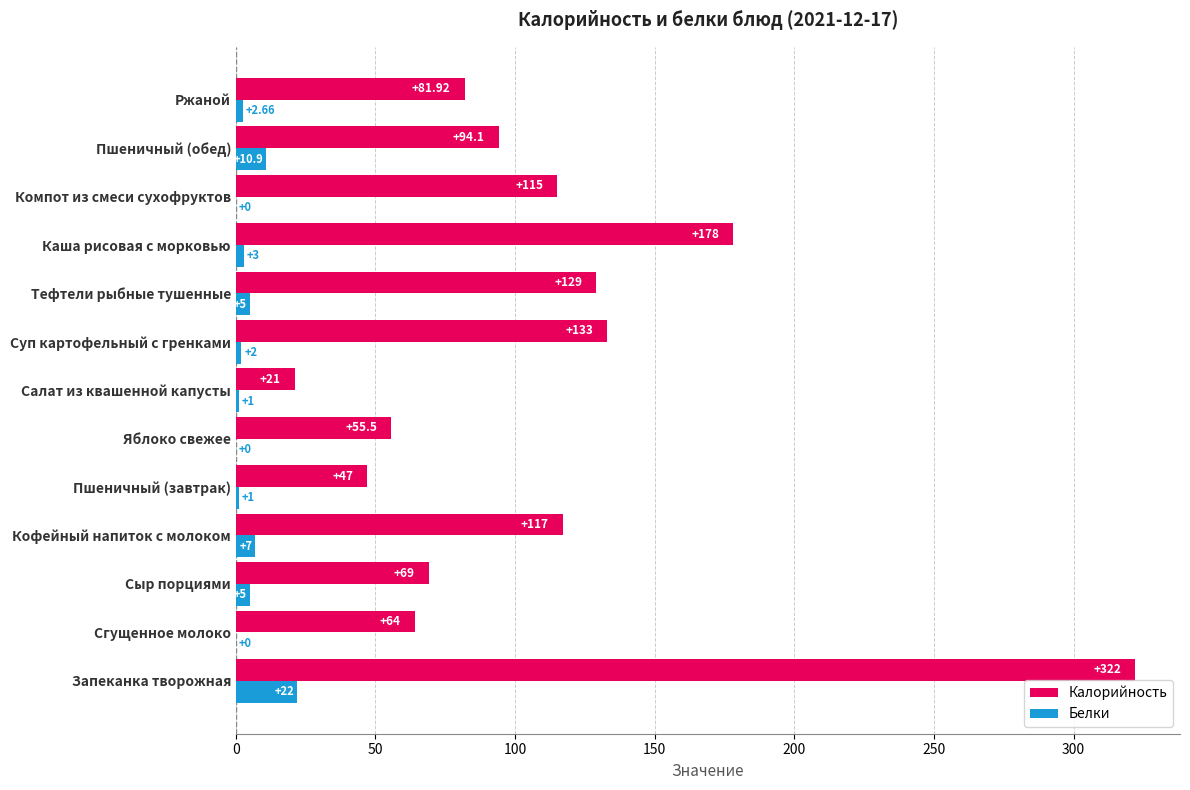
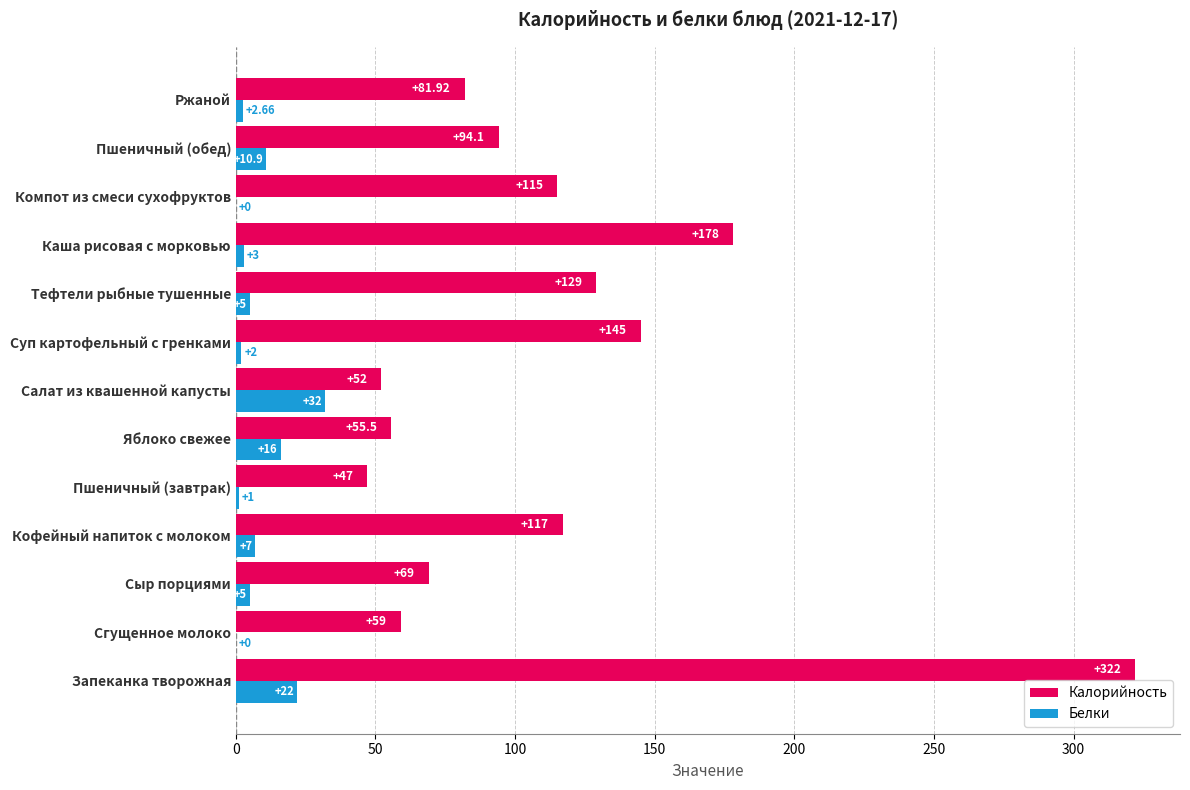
Калорийность, Суп картофельный с гренками: +133 -> +145
Калорийность, Салат из квашенной капусты: +21 -> +52
Белки, Салат из квашенной капусты: +1 -> +32
Белки, Яблоко свежее: +0 -> +16
Калорийность, Сгущенное молоко: +64 -> +59
